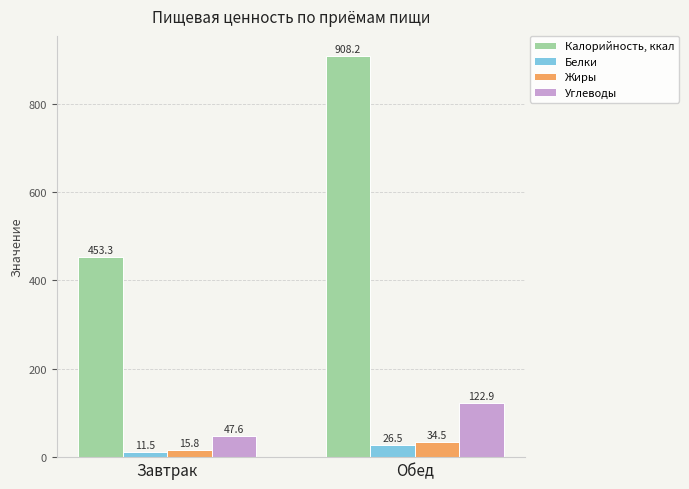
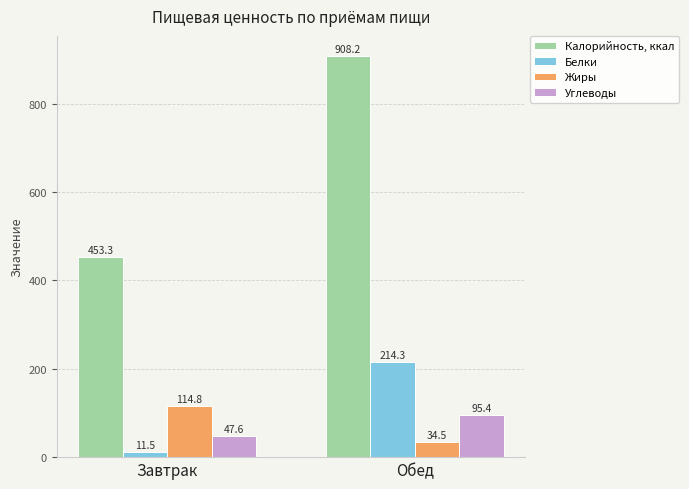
Жиры, Завтрак: 15.8 -> 114.8
Белки, Обед: 26.5 -> 214.3
Углеводы, Обед: 122.9 -> 95.4
